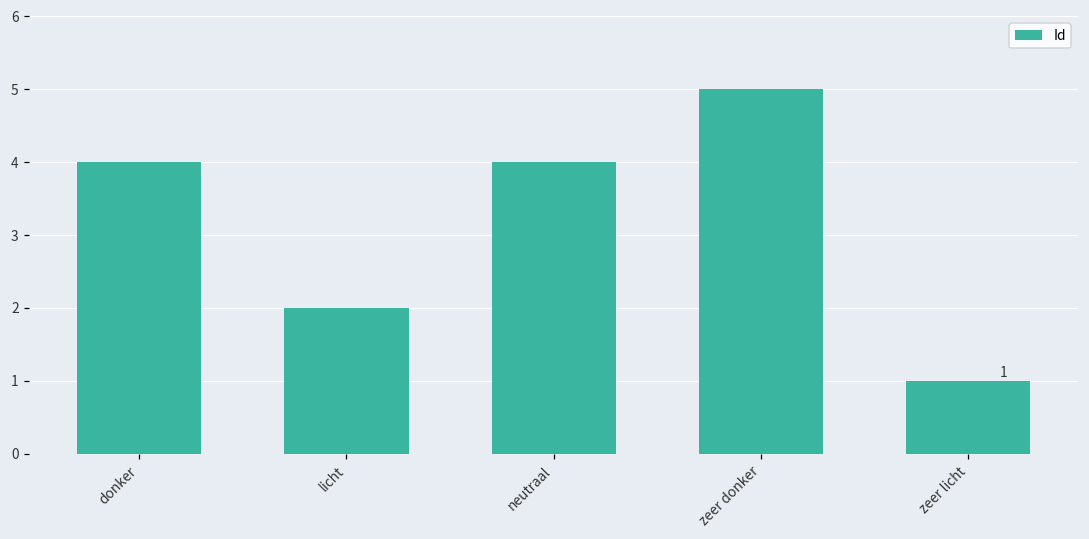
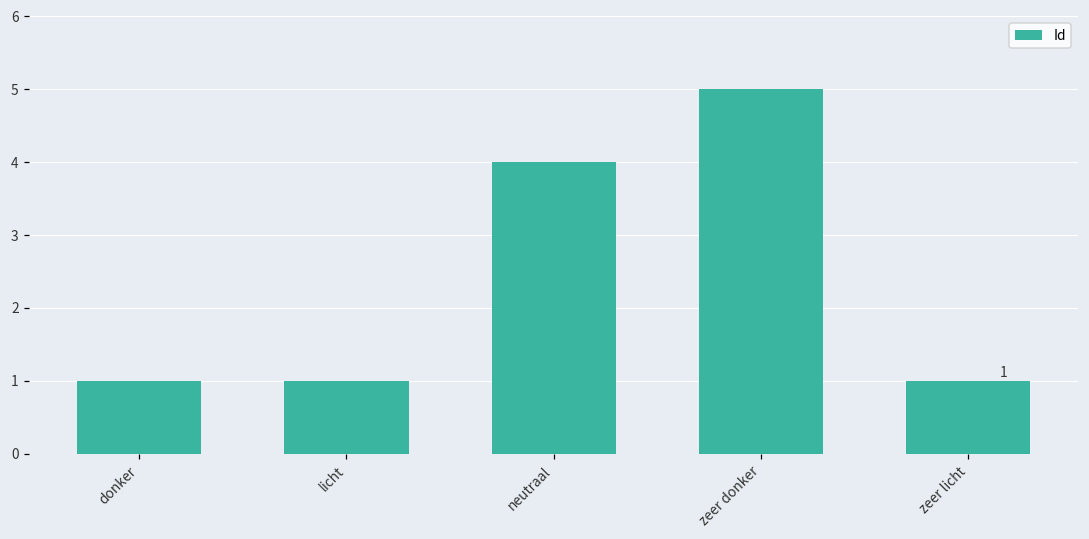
donker: 4 -> 1
licht: 2 -> 1
